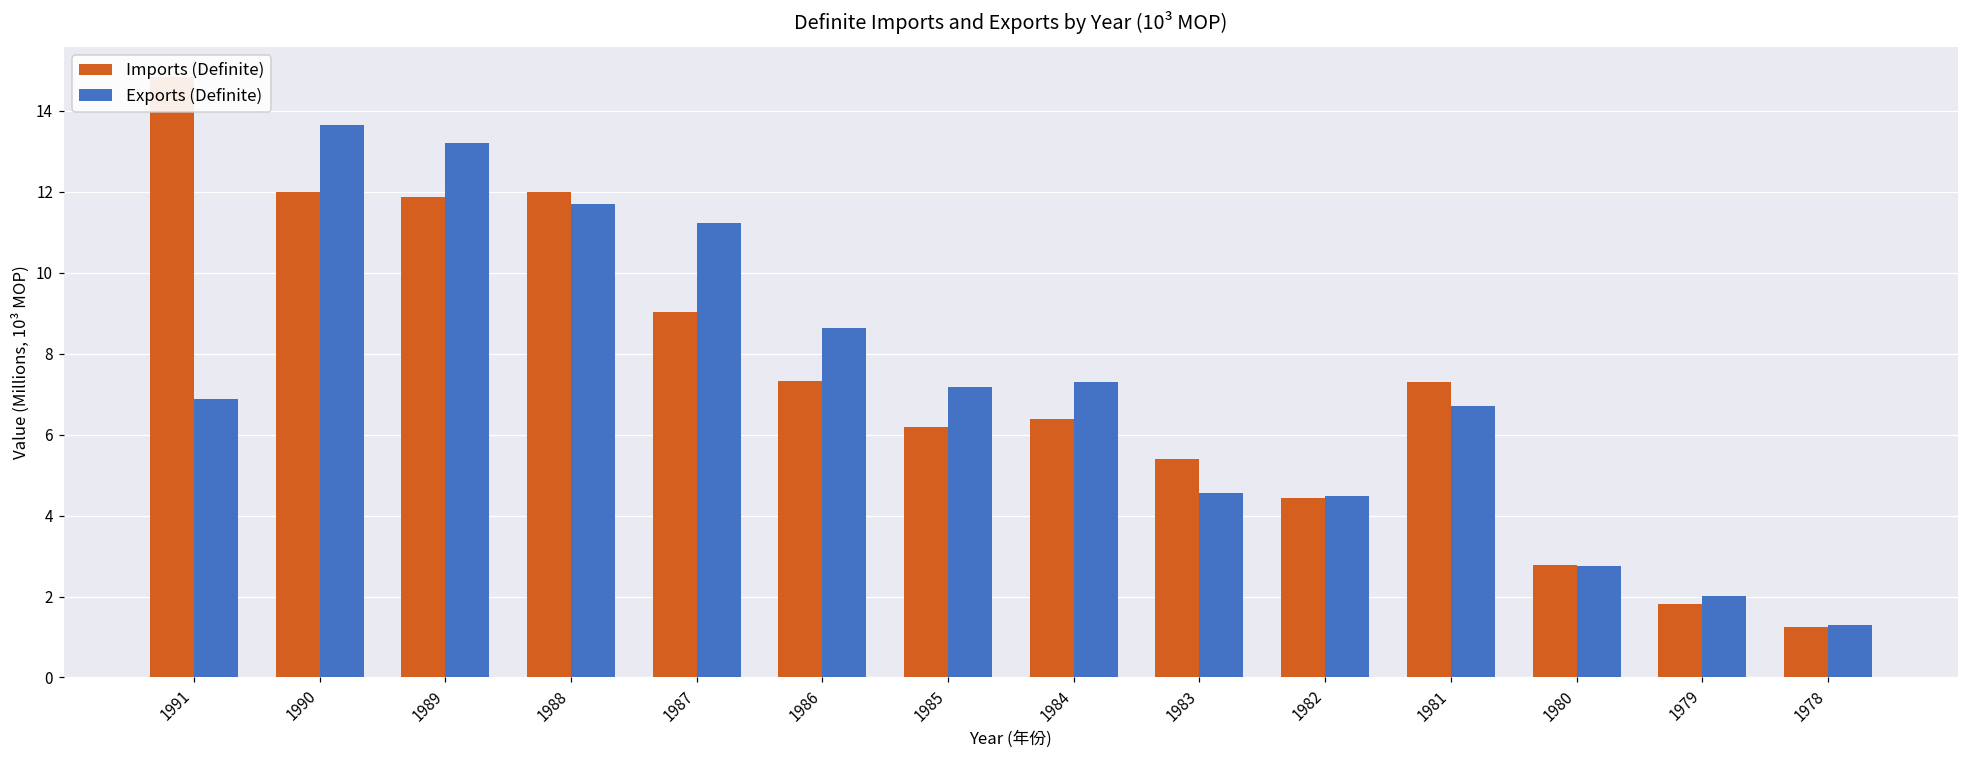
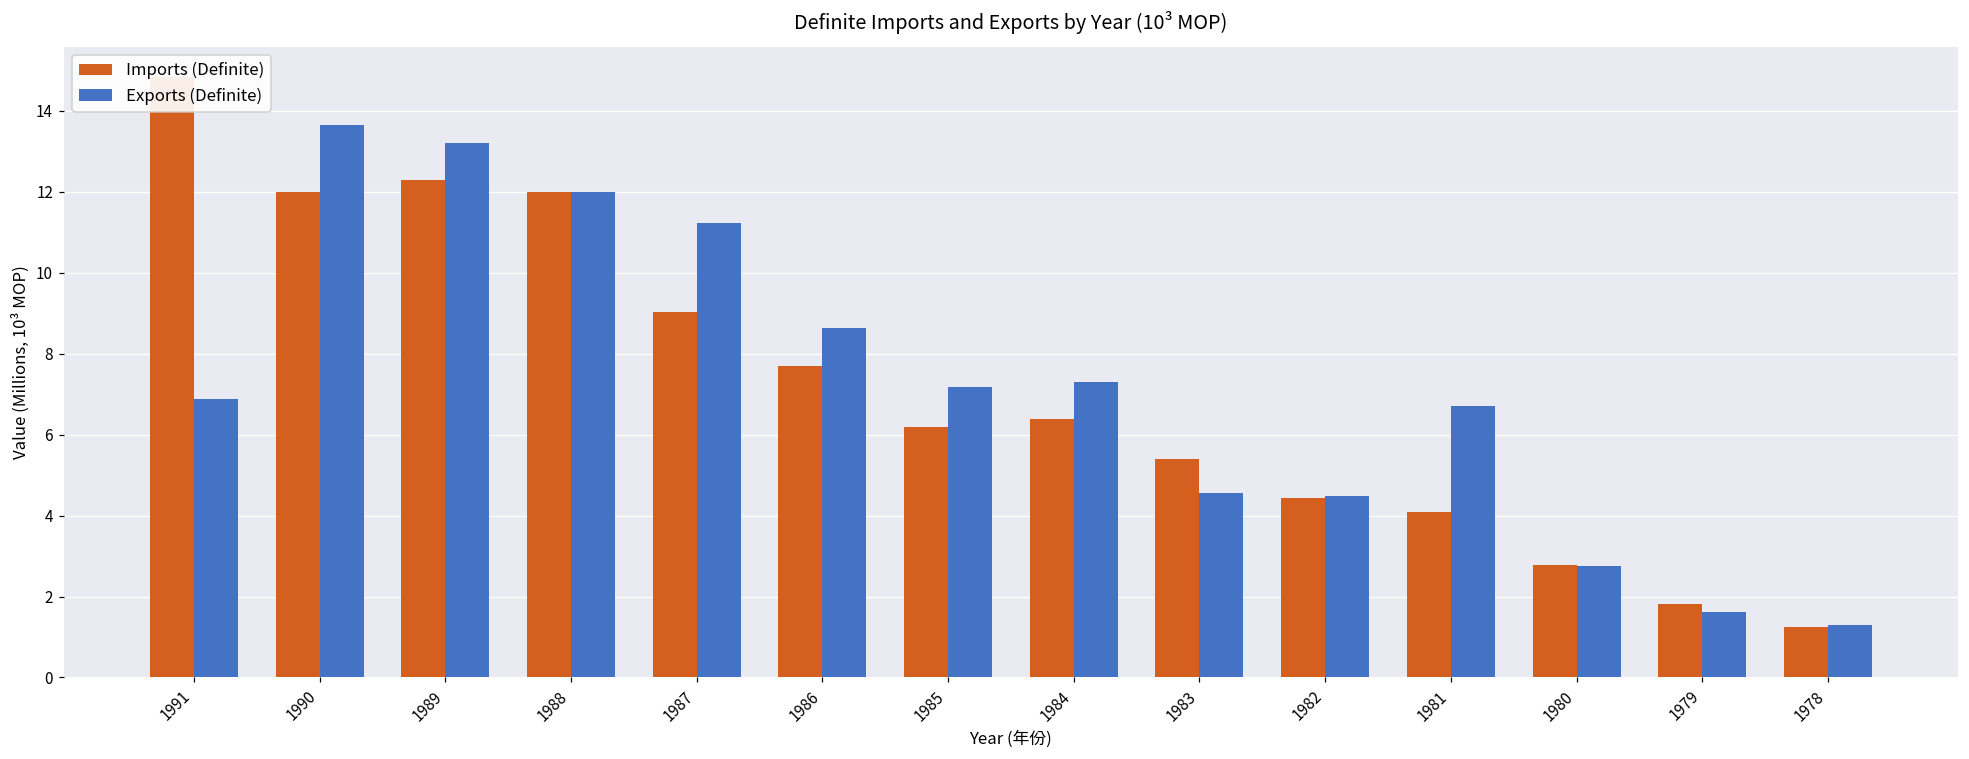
Imports (Definite), 1989: 11.9 -> 12.3
Exports (Definite), 1988: 11.7 -> 12.0
Imports (Definite), 1986: 7.3 -> 7.7
Imports (Definite), 1981: 7.3 -> 4.1
Exports (Definite), 1979: 2.0 -> 1.6
